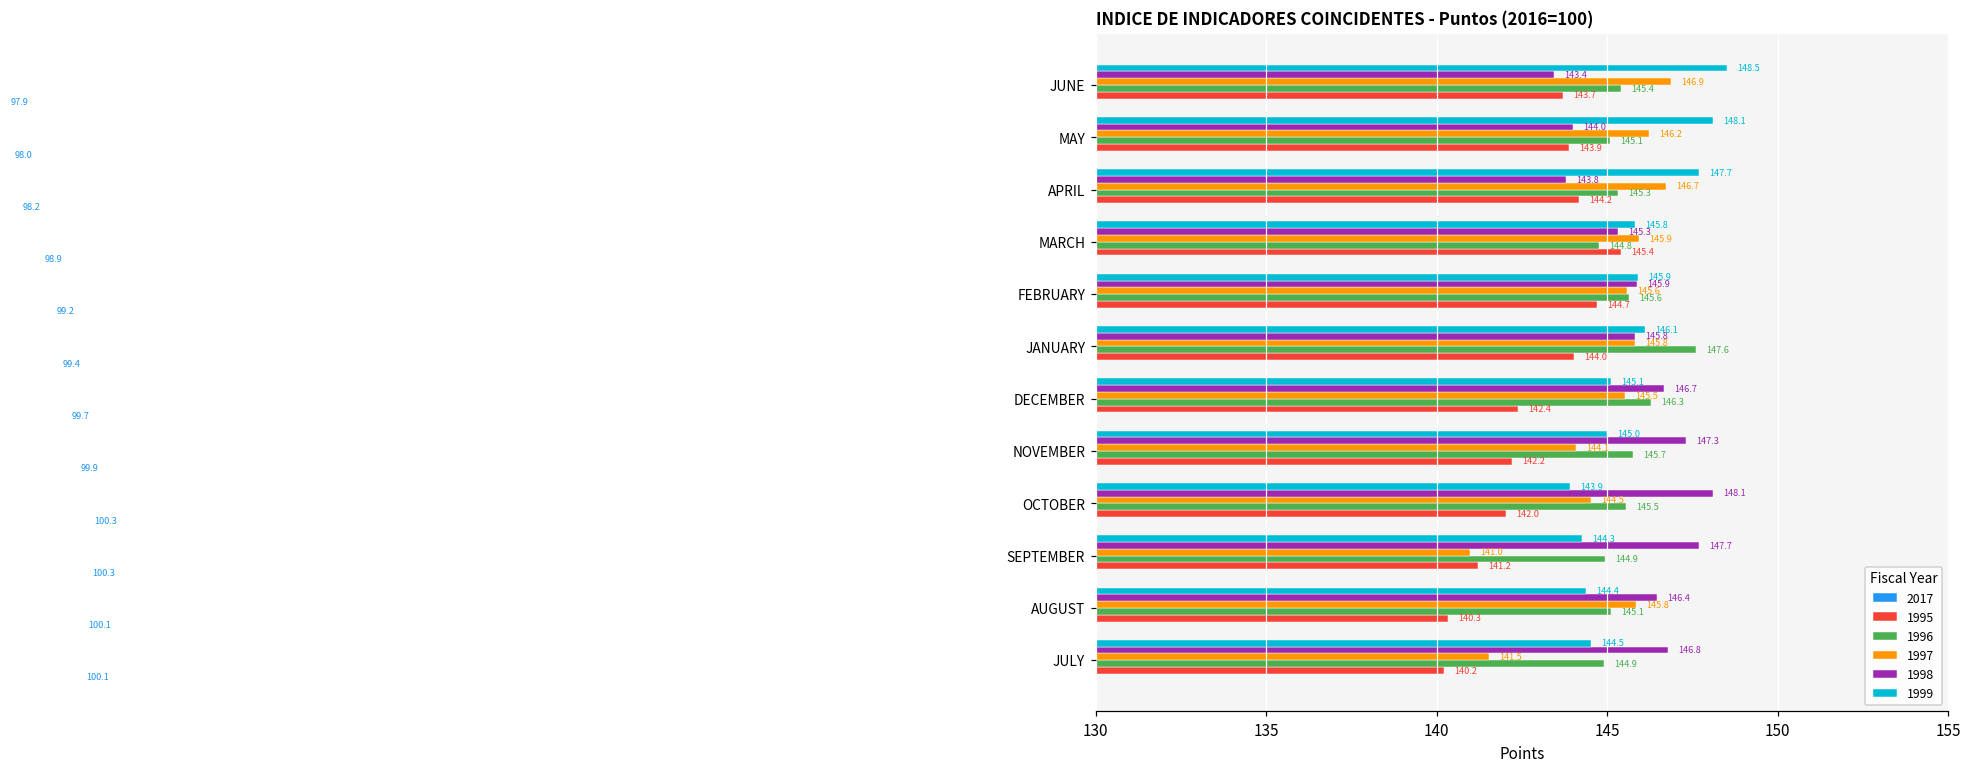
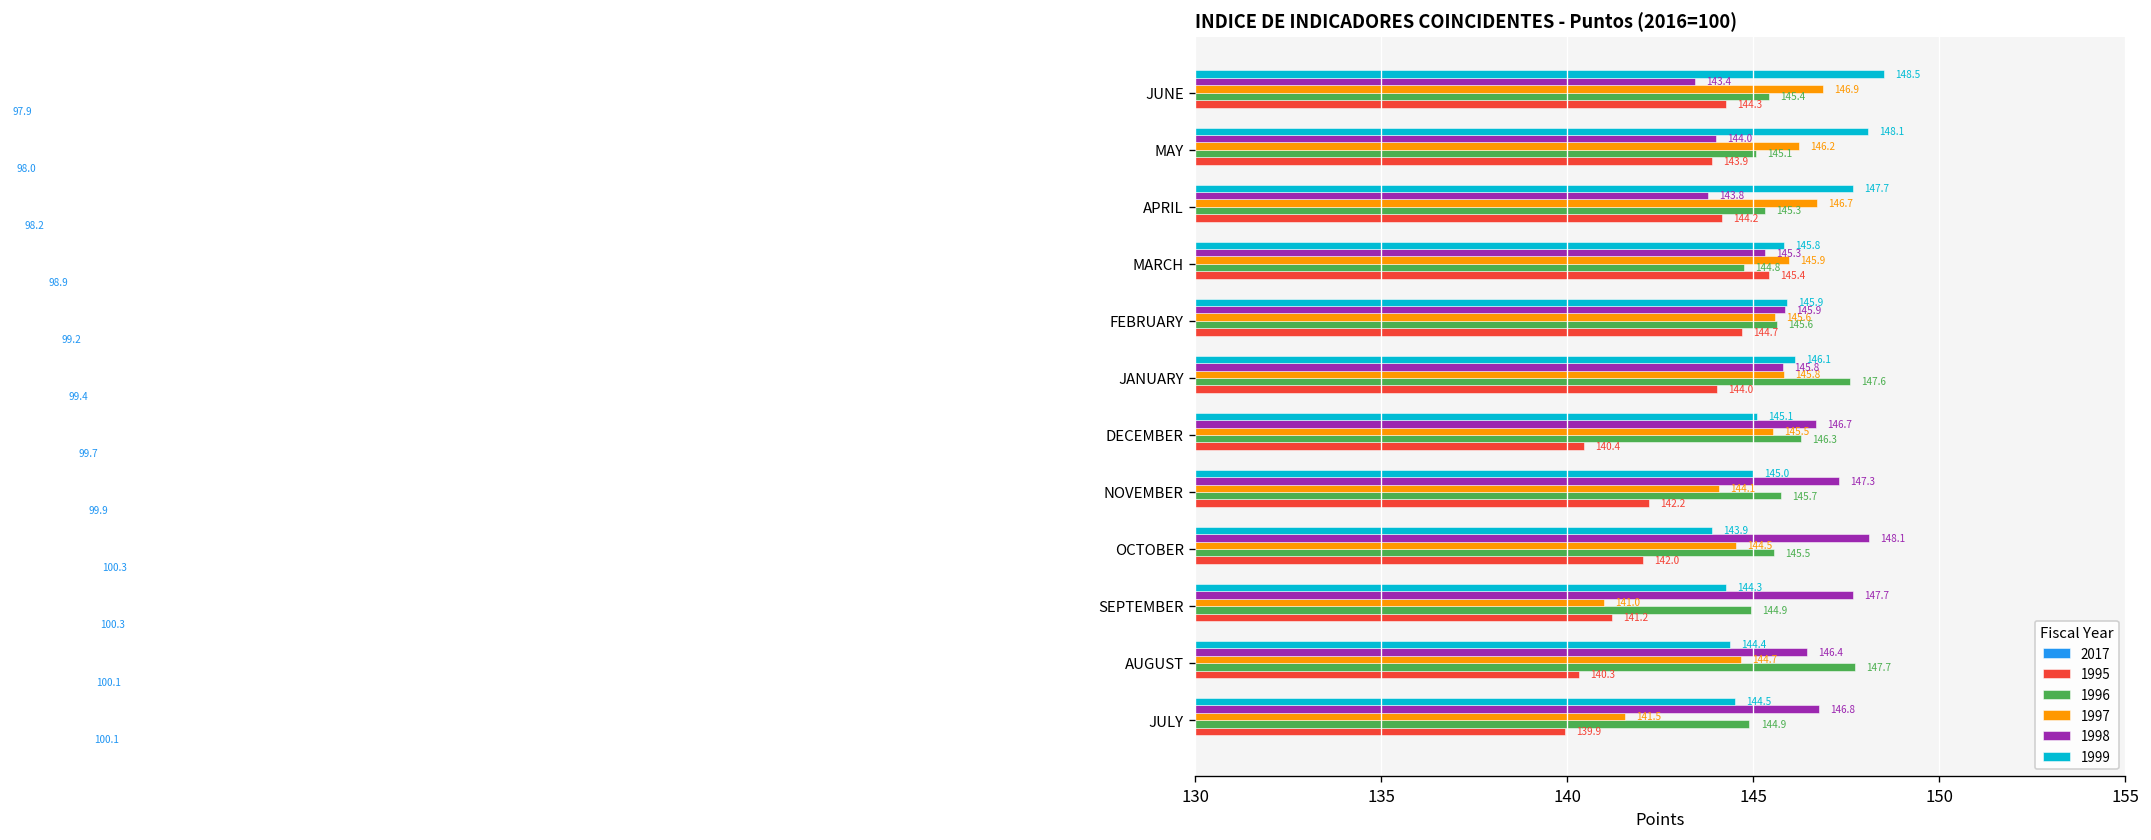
1995, JUNE: 143.7 -> 144.3
1995, DECEMBER: 142.4 -> 140.4
1997, AUGUST: 145.8 -> 144.7
1996, AUGUST: 145.1 -> 147.7
1995, JULY: 140.2 -> 139.9
